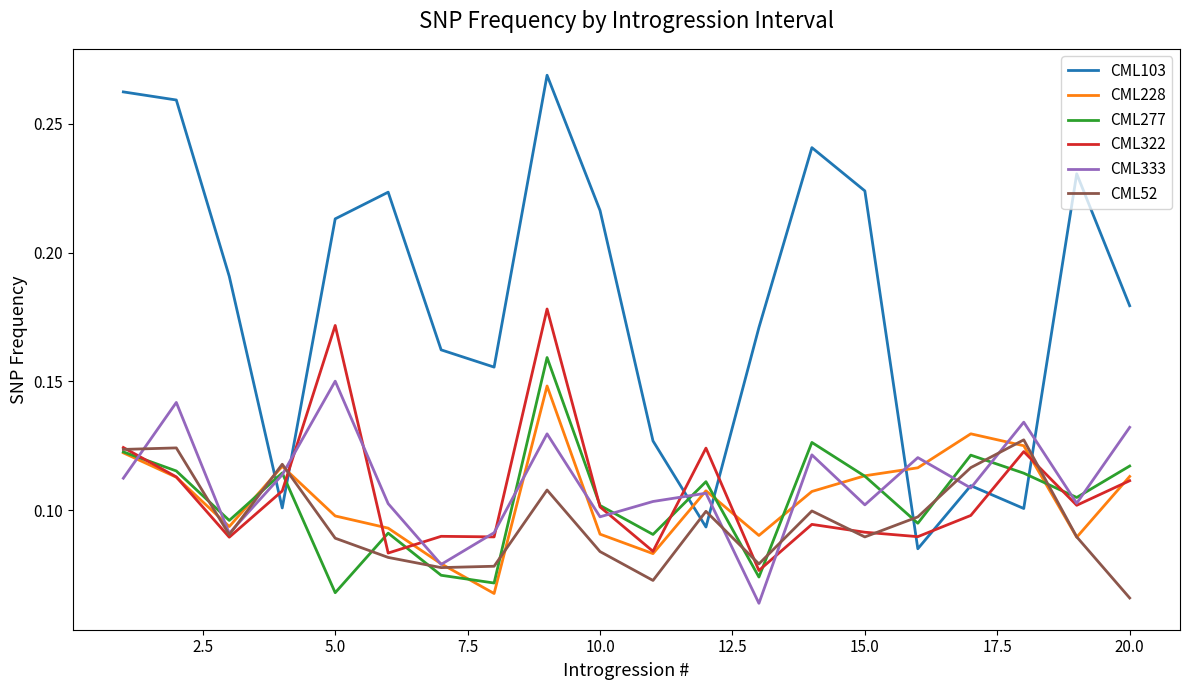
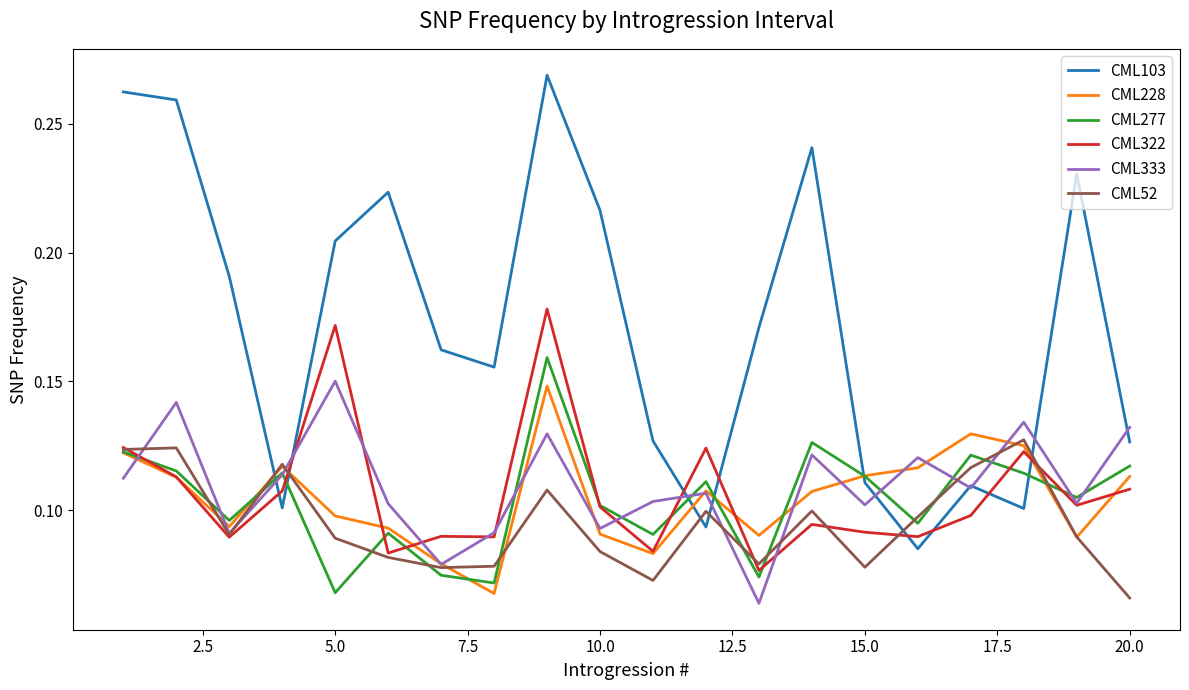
CML103, 5.0: 0.213 -> 0.205
CML333, 10.0: 0.097 -> 0.093
CML103, 15.0: 0.224 -> 0.111
CML52, 15.0: 0.090 -> 0.078
CML103, 20.0: 0.179 -> 0.126
CML322, 20.0: 0.111 -> 0.108
